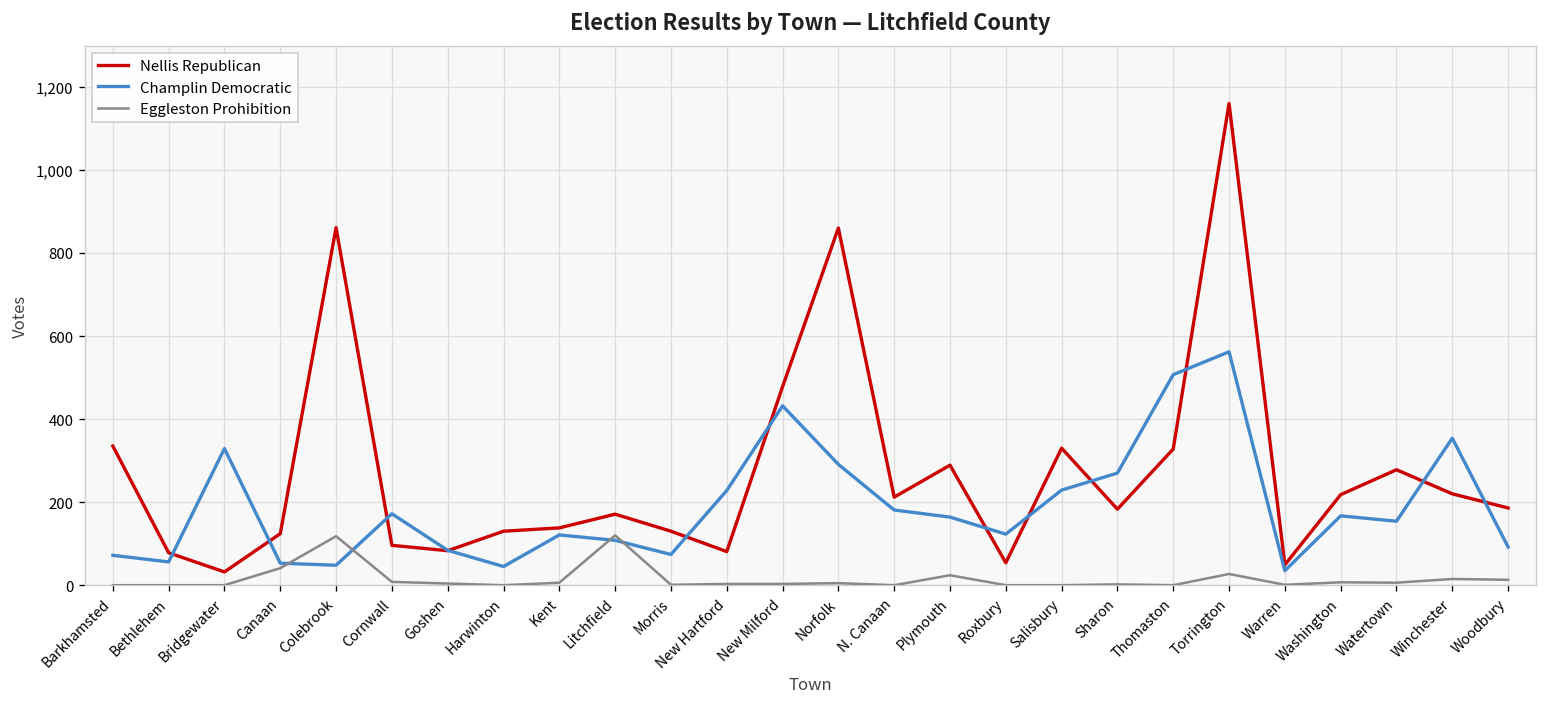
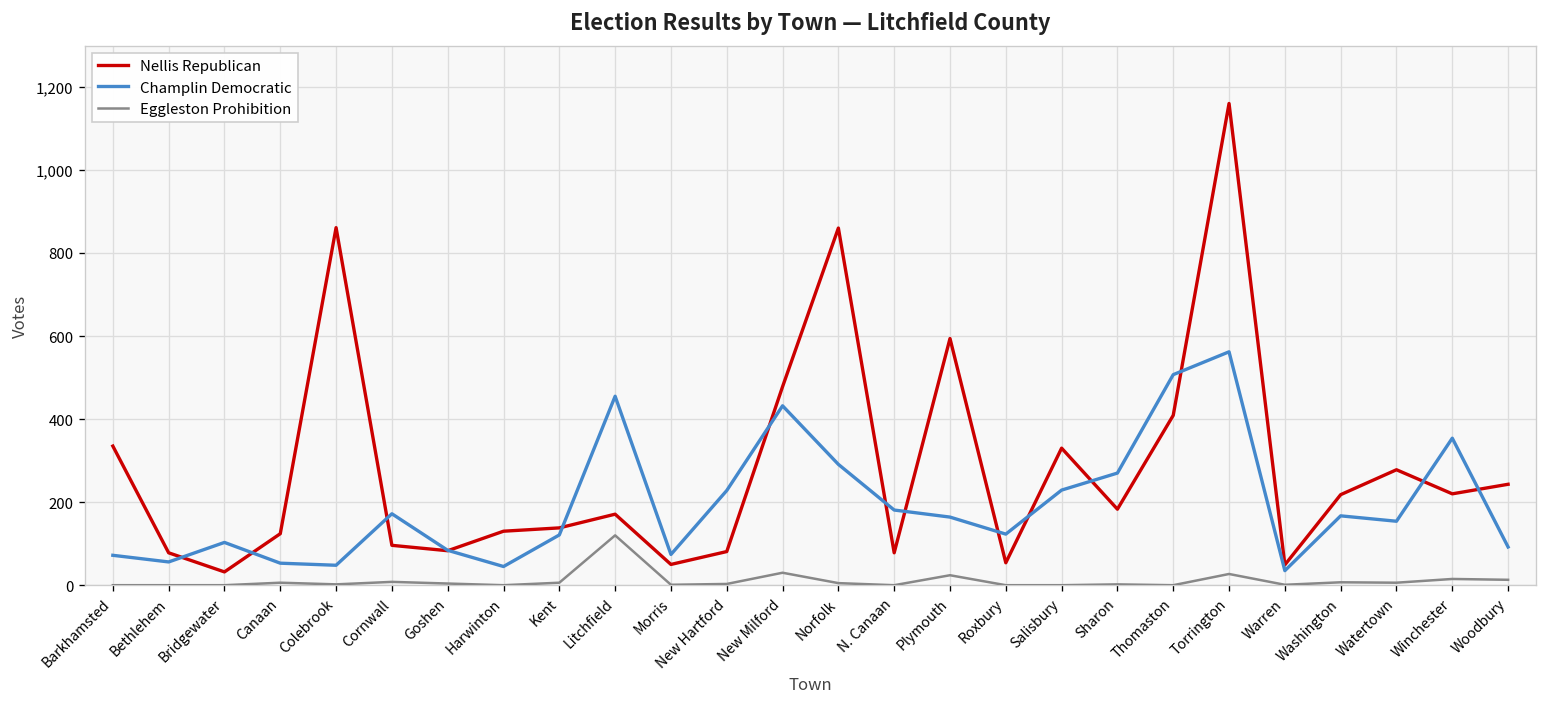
Champlin Democratic, Bridgewater: 330 -> 100
Eggleston Prohibition, Canaan: 40 -> 10
Eggleston Prohibition, Colebrook: 120 -> 0
Champlin Democratic, Litchfield: 110 -> 460
Nellis Republican, Morris: 130 -> 50
Eggleston Prohibition, New Milford: 0 -> 30
Nellis Republican, N. Canaan: 210 -> 80
Nellis Republican, Plymouth: 290 -> 590
Nellis Republican, Thomaston: 330 -> 410
Nellis Republican, Woodbury: 190 -> 240
